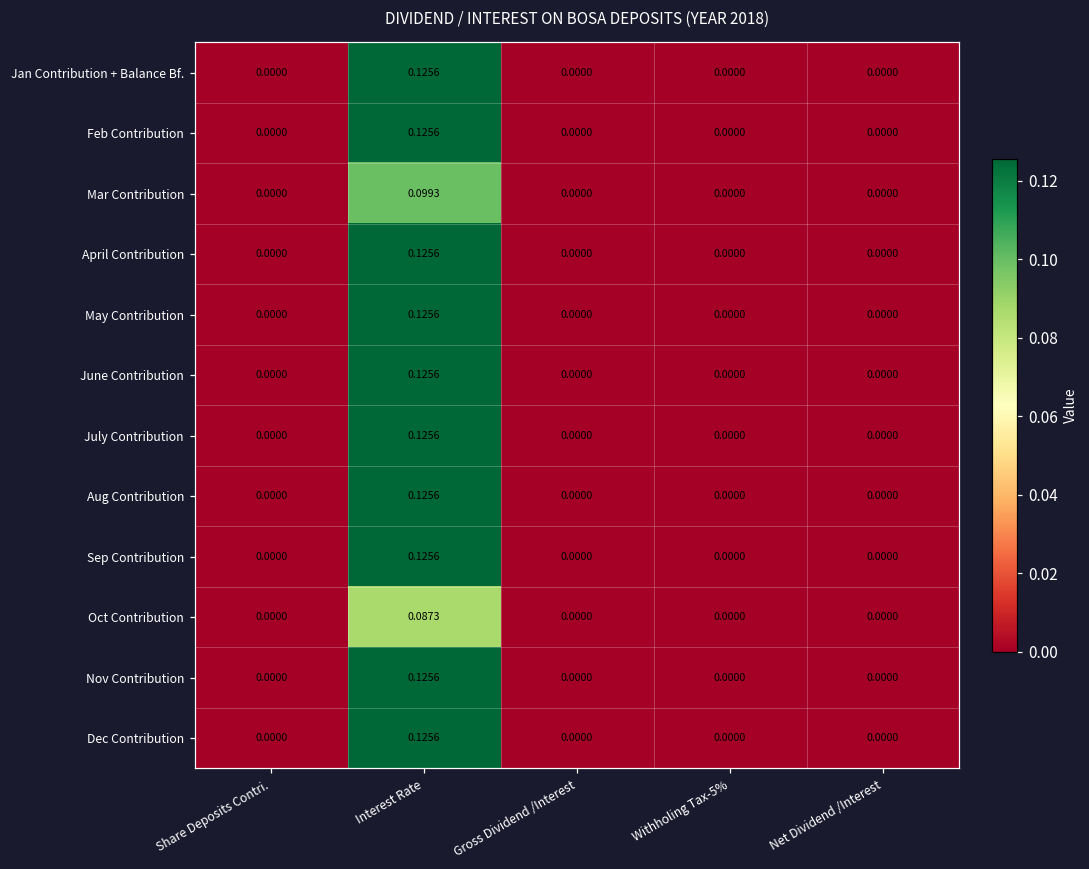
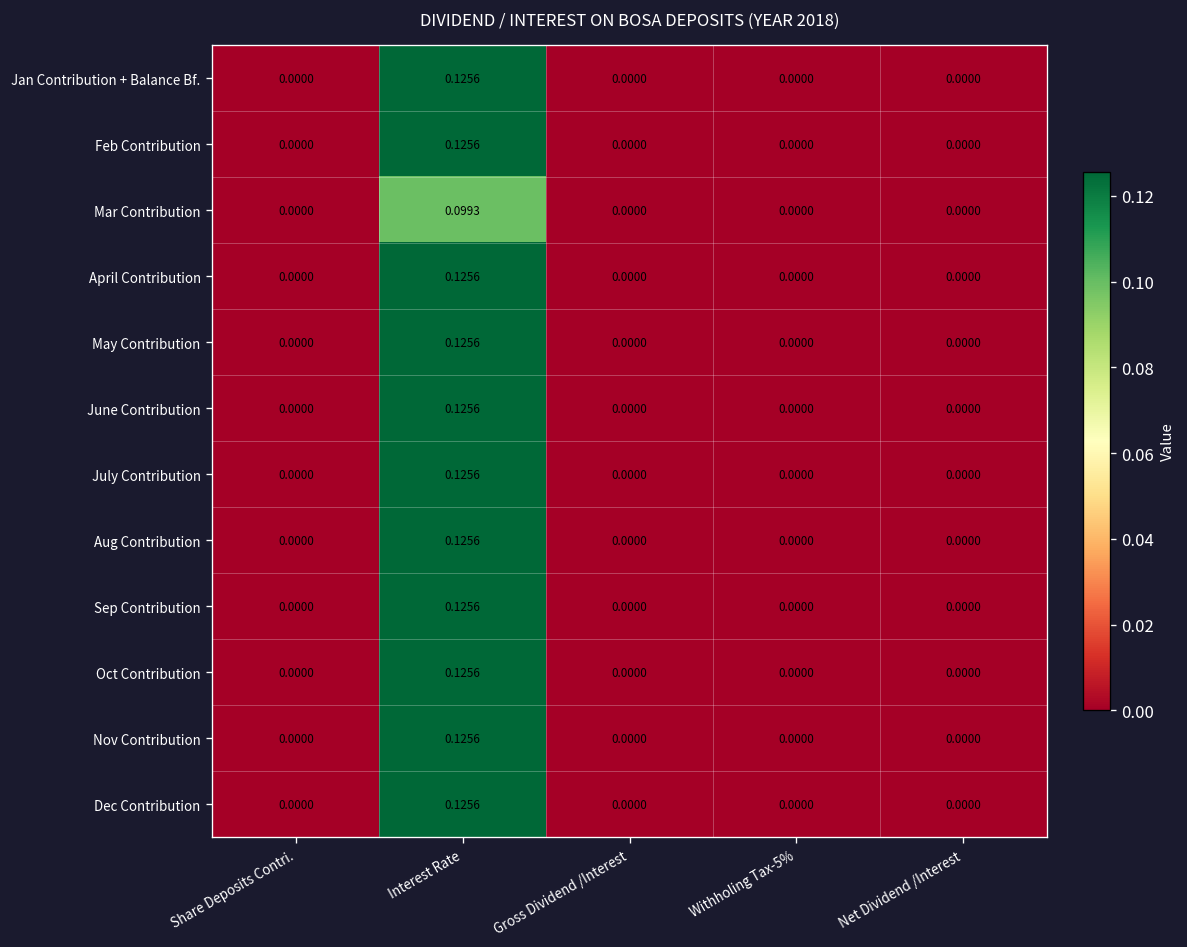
Oct Contribution, Interest Rate: 0.0873 -> 0.1256
